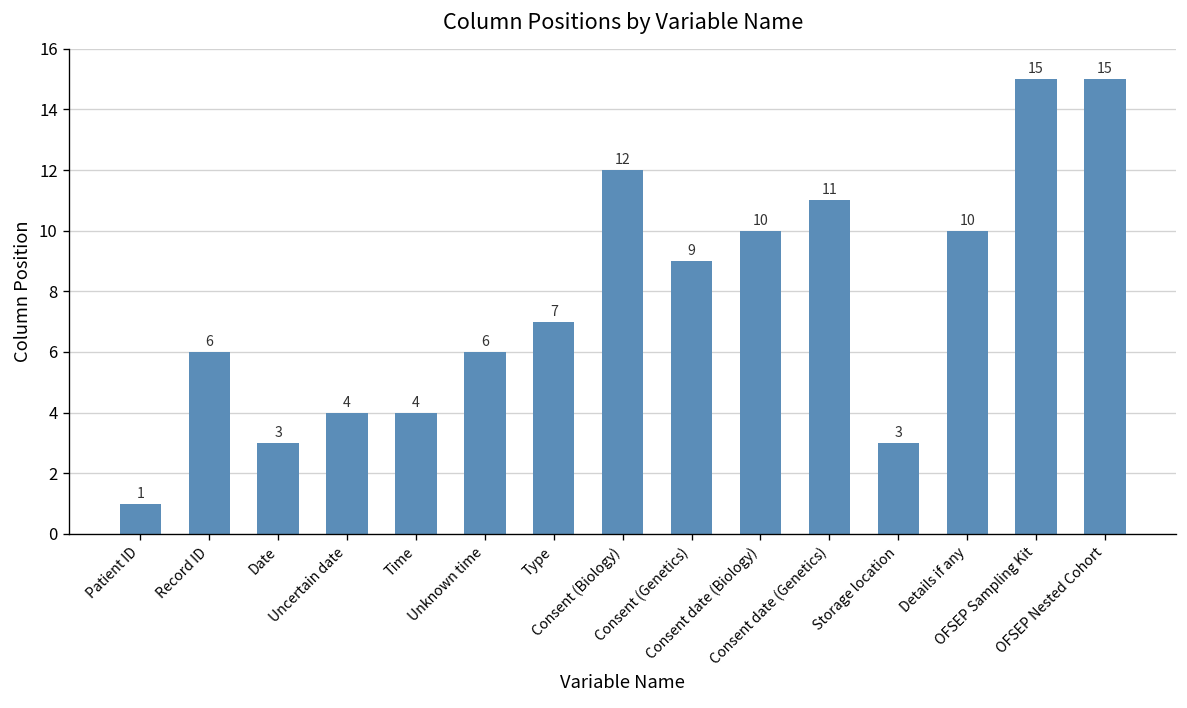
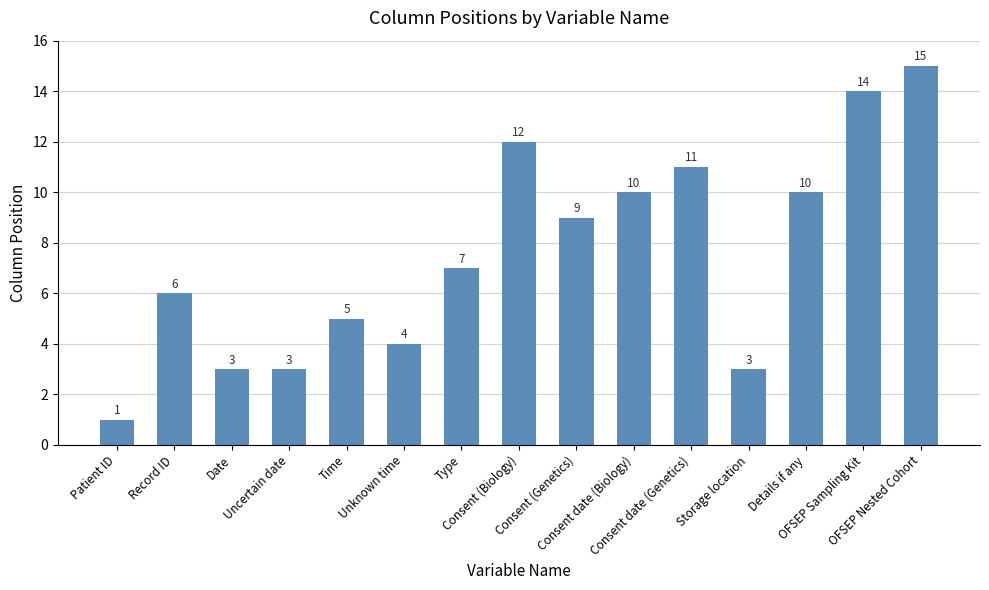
Uncertain date: 4 -> 3
Time: 4 -> 5
Unknown time: 6 -> 4
OFSEP Sampling Kit: 15 -> 14
